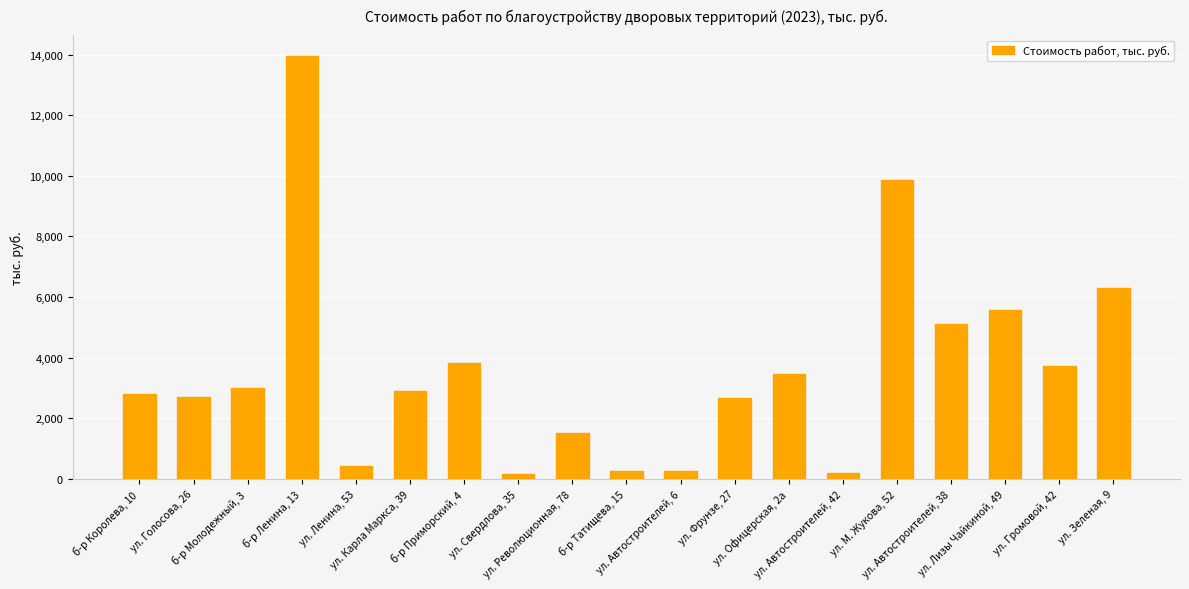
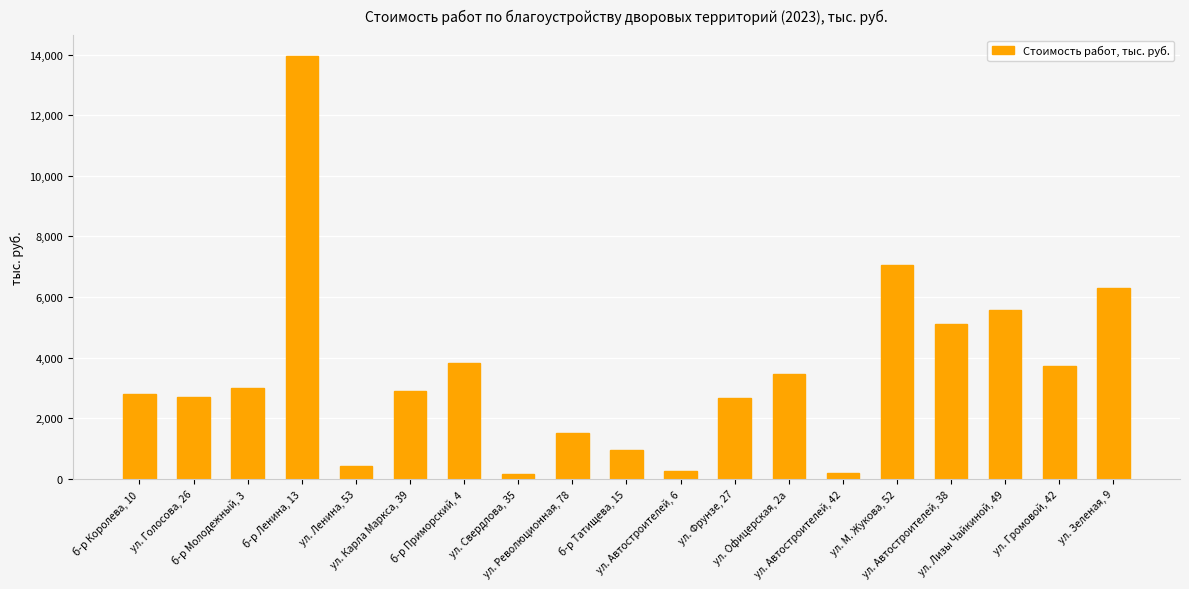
б-р Татищева, 15: 300 -> 900
ул. М. Жукова, 52: 9,900 -> 7,100
